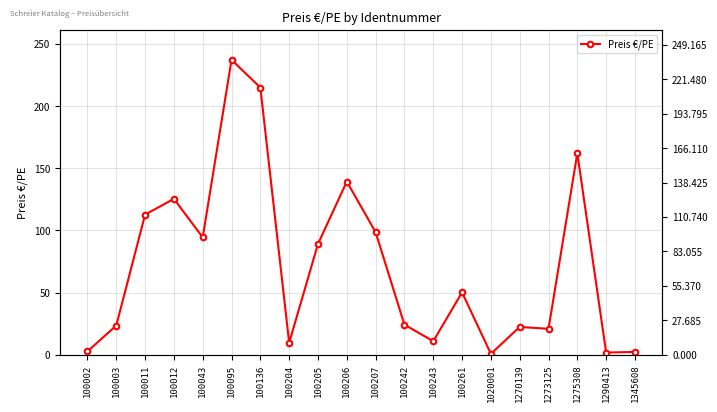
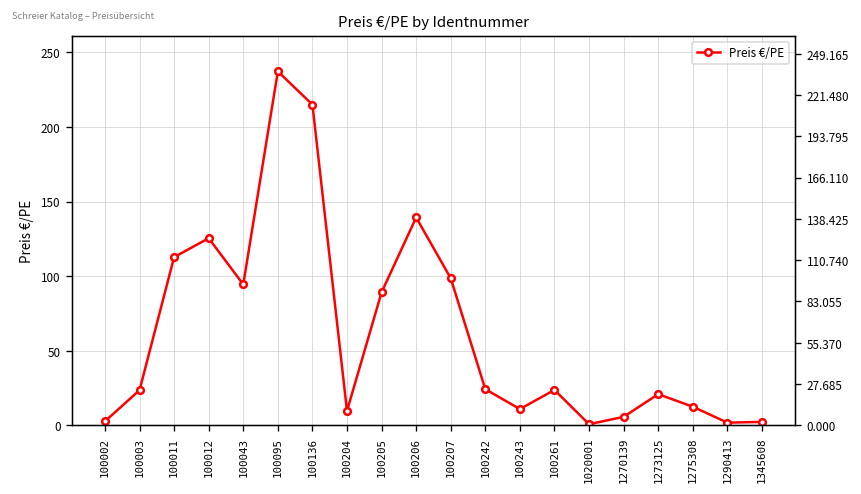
100261: 50 -> 24
1270139: 22 -> 6
1275308: 162 -> 12
